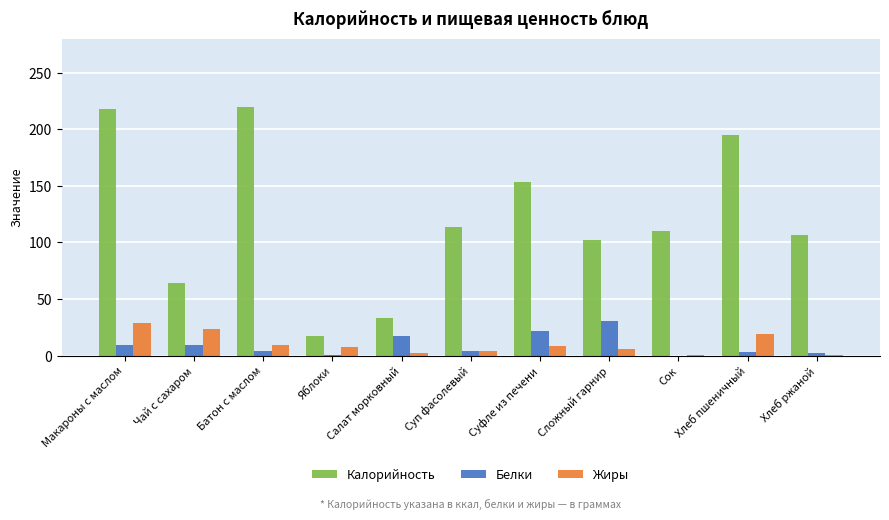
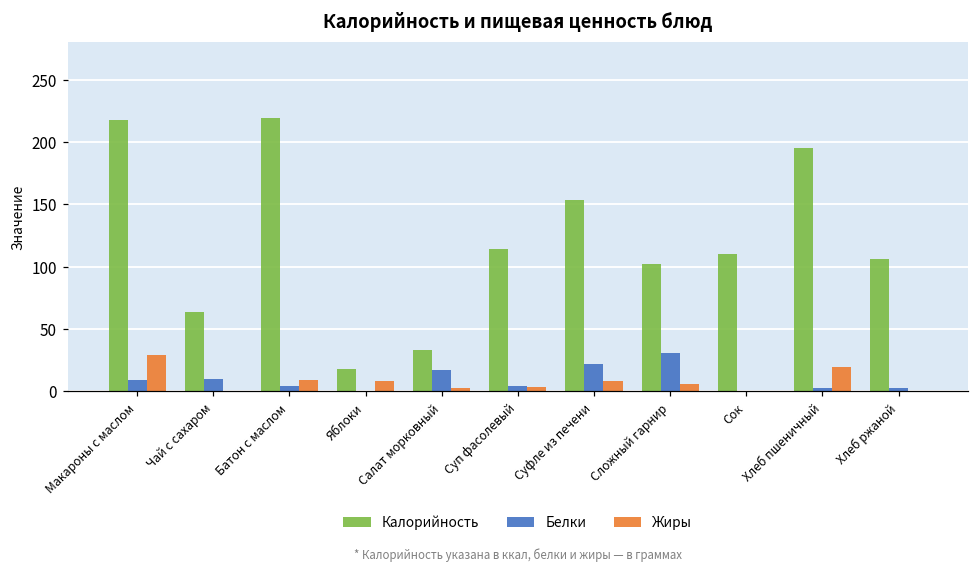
Жиры, Чай с сахаром: 24 -> 0
